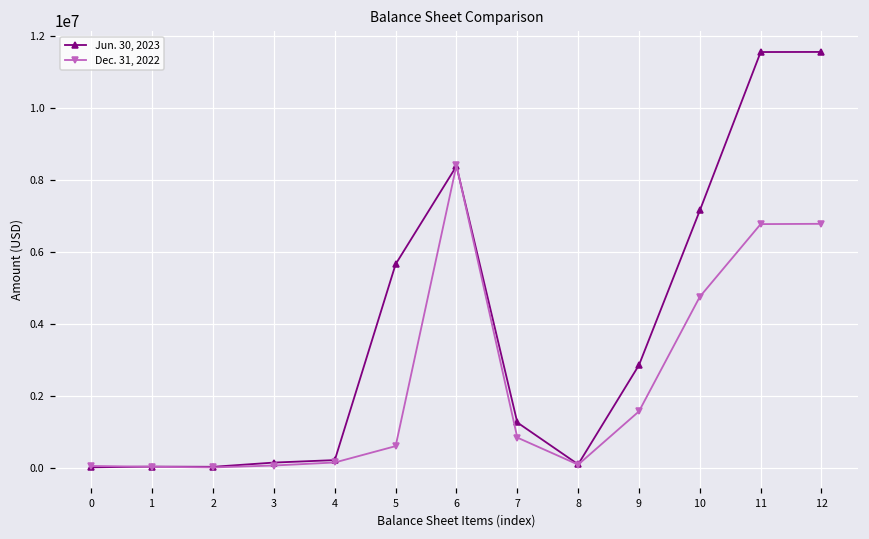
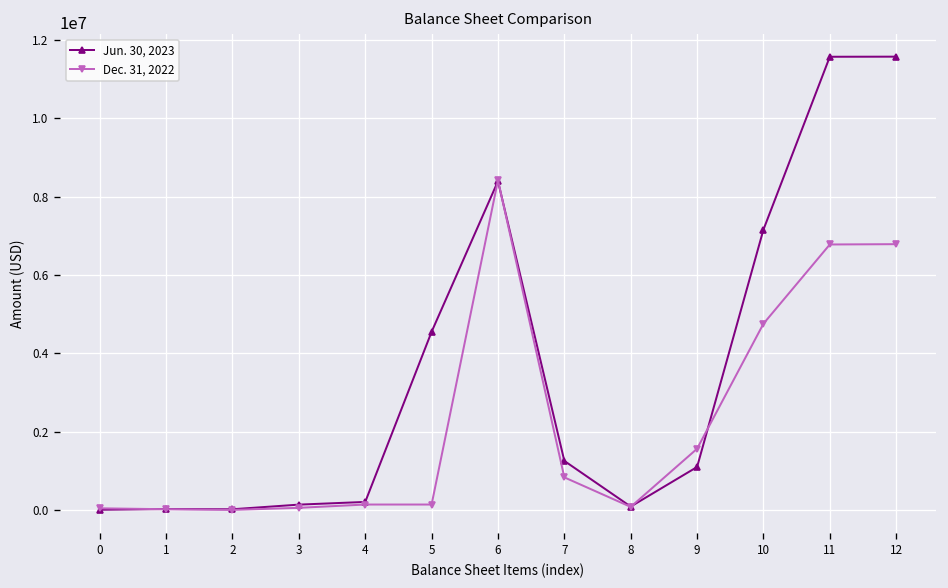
Jun. 30, 2023, 5: 5700000 -> 4600000
Dec. 31, 2022, 5: 600000 -> 100000
Jun. 30, 2023, 9: 2900000 -> 1100000
